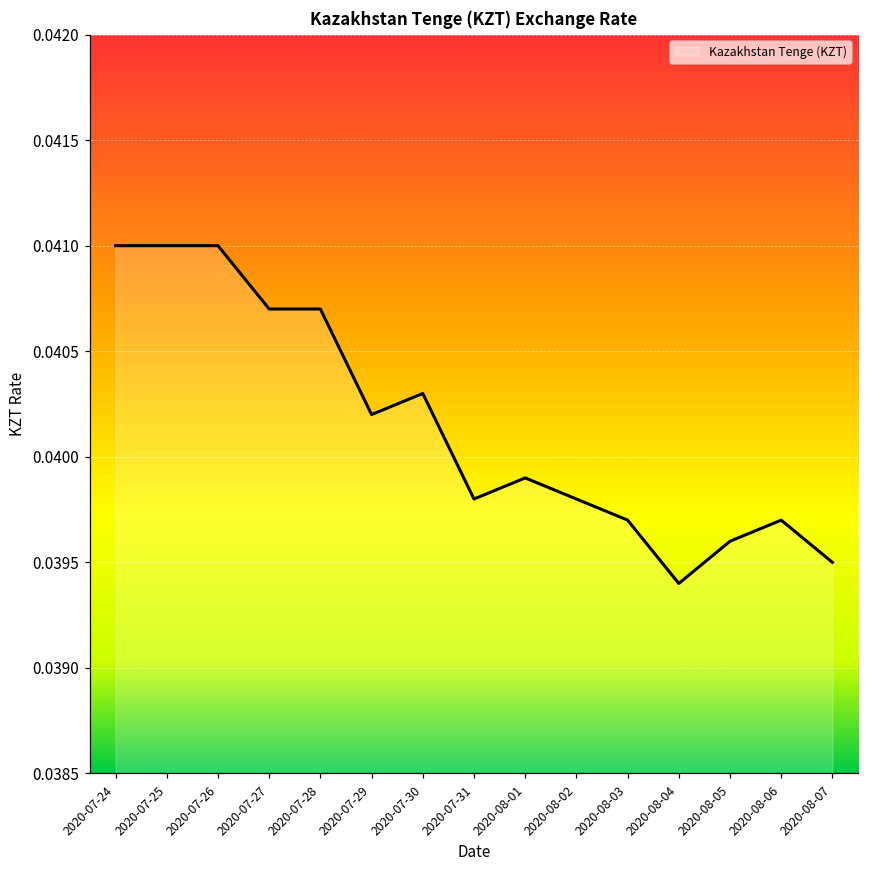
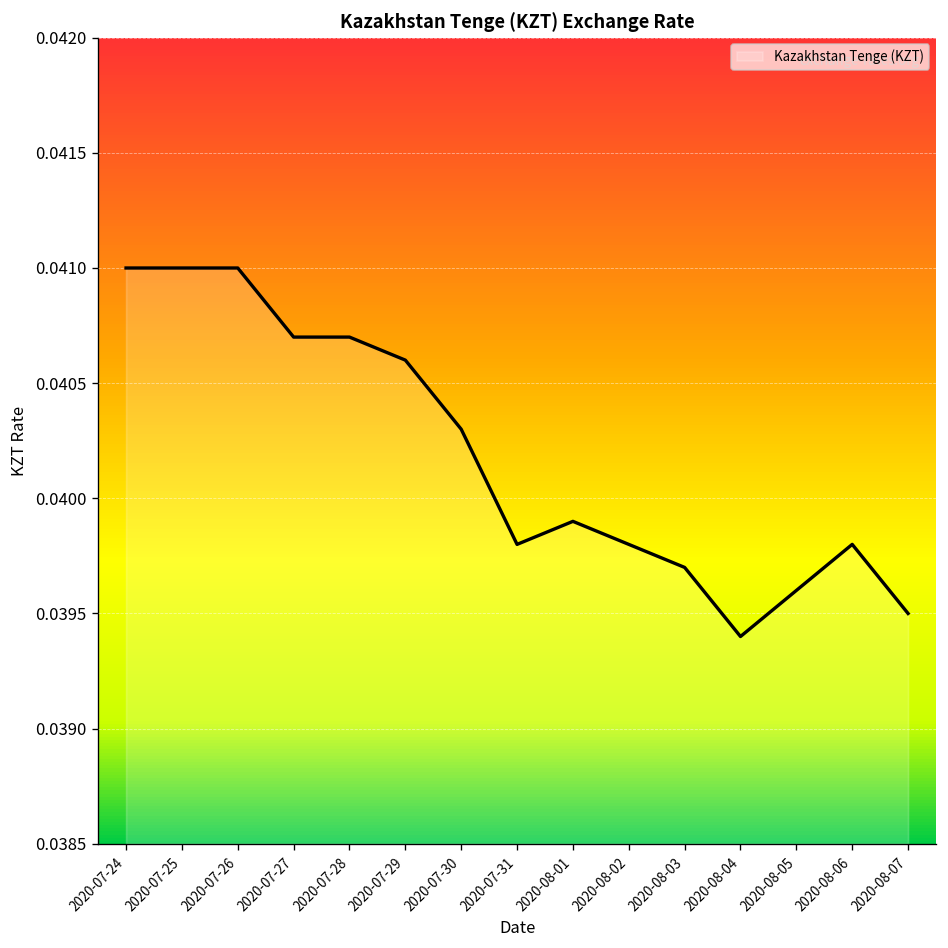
2020-07-29: 0.0402 -> 0.0406
2020-08-06: 0.0397 -> 0.0398
